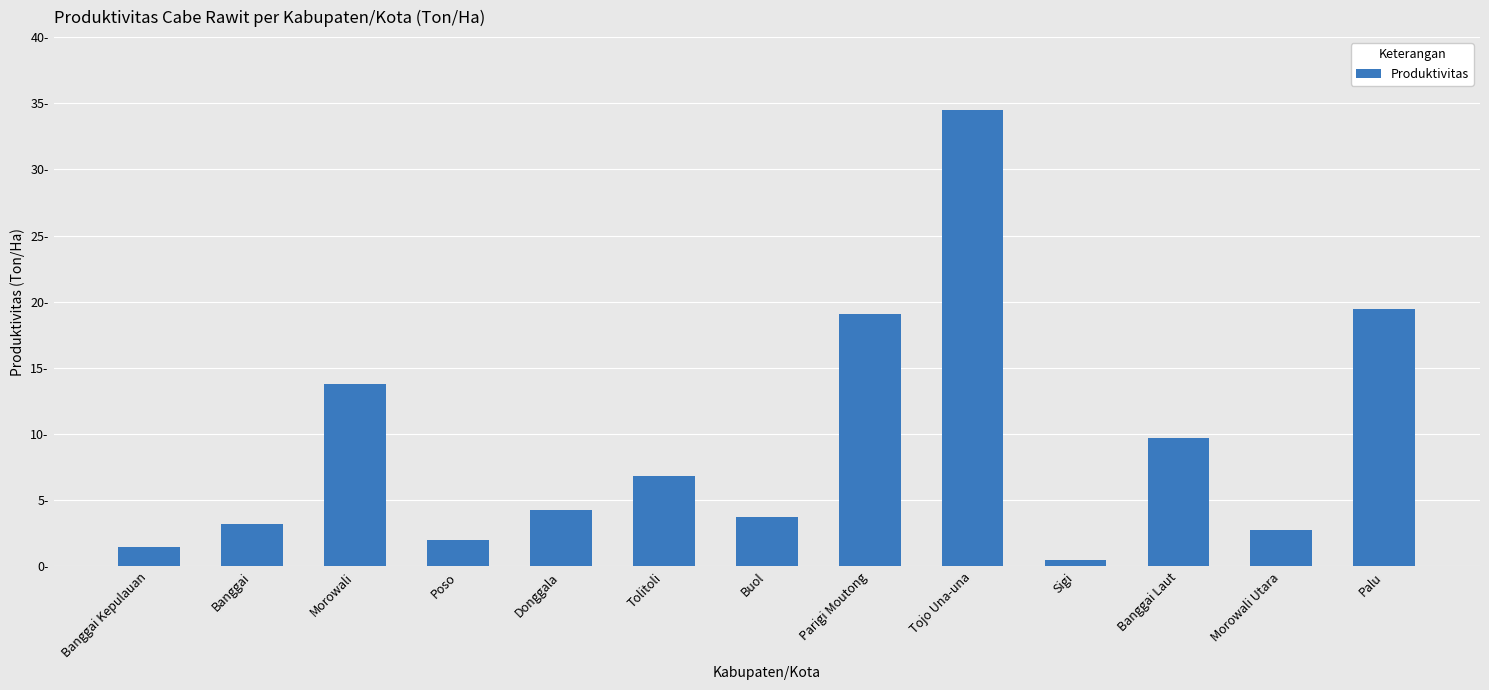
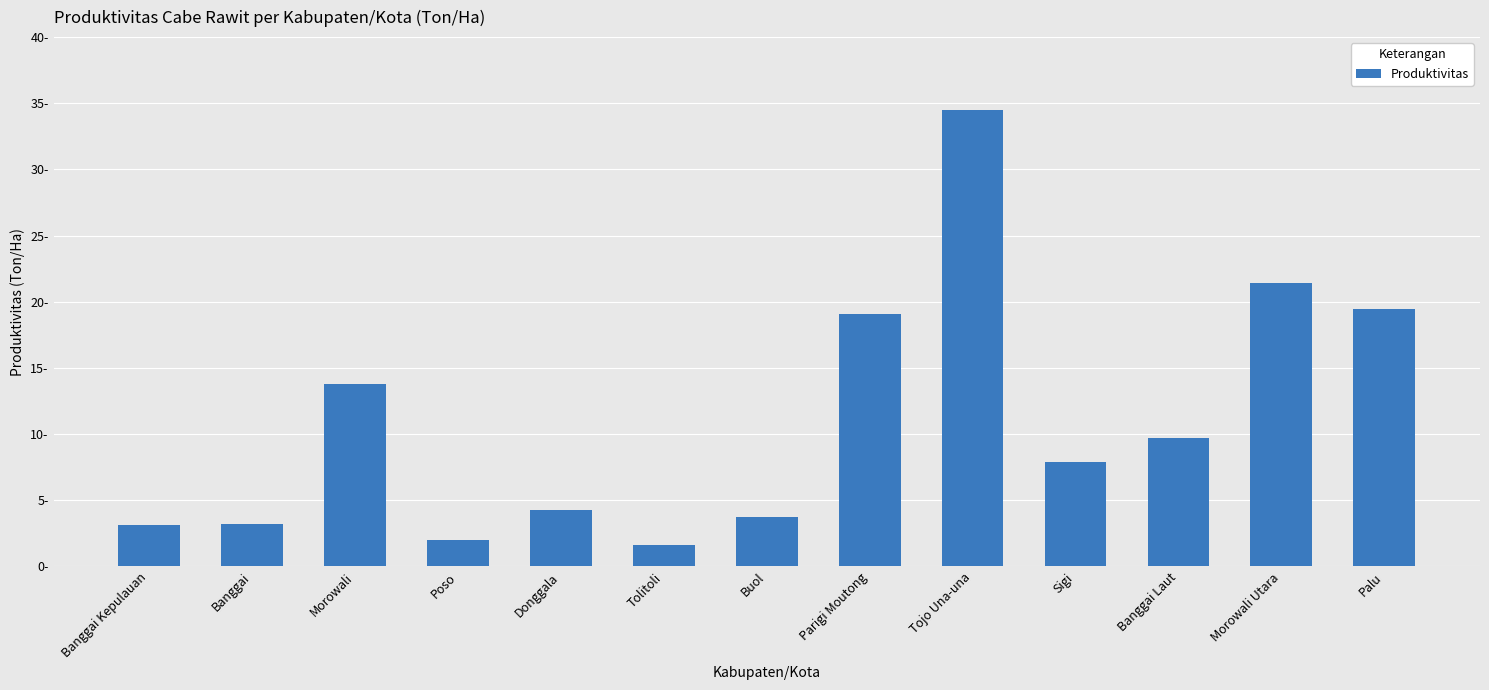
Banggai Kepulauan: 1.5- -> 3.1-
Tolitoli: 6.8- -> 1.6-
Sigi: 0.5- -> 7.9-
Morowali Utara: 2.8- -> 21.5-
